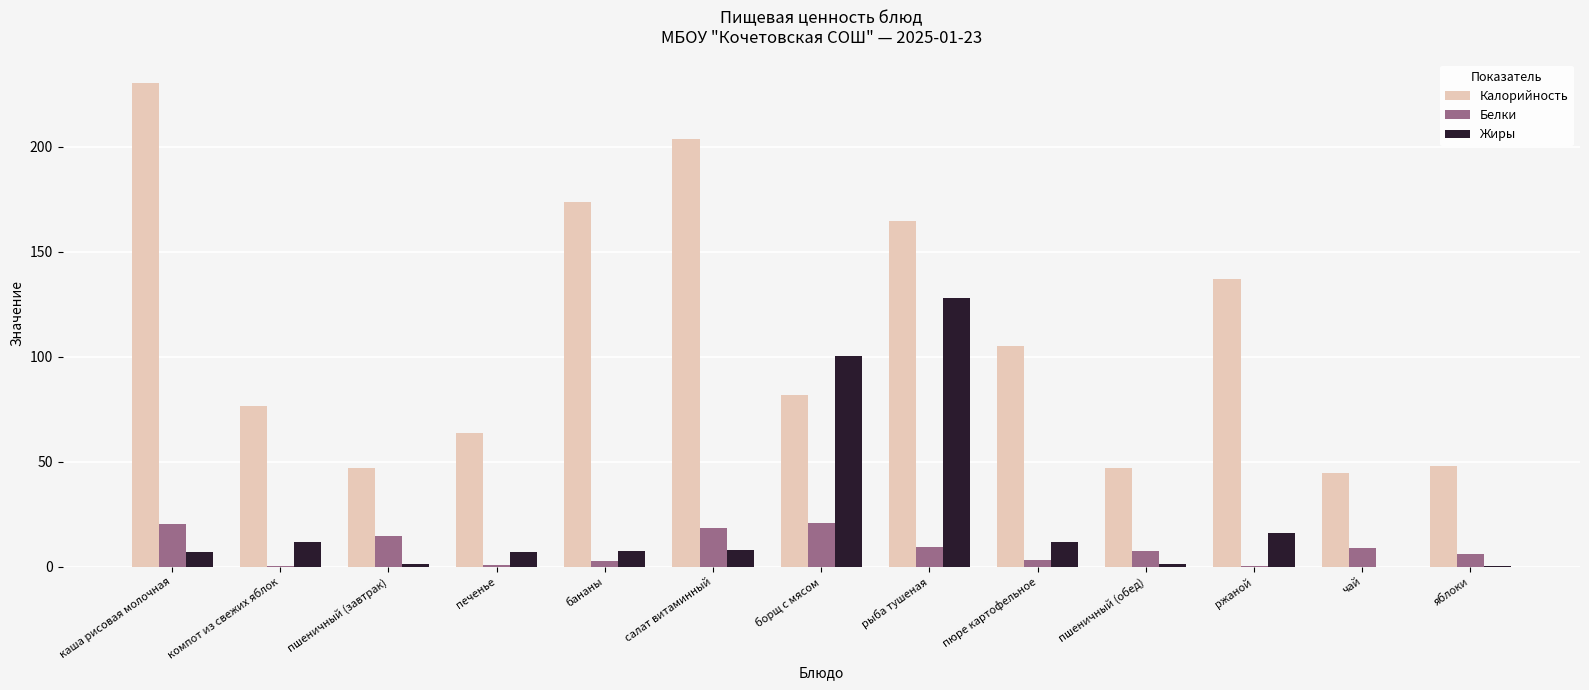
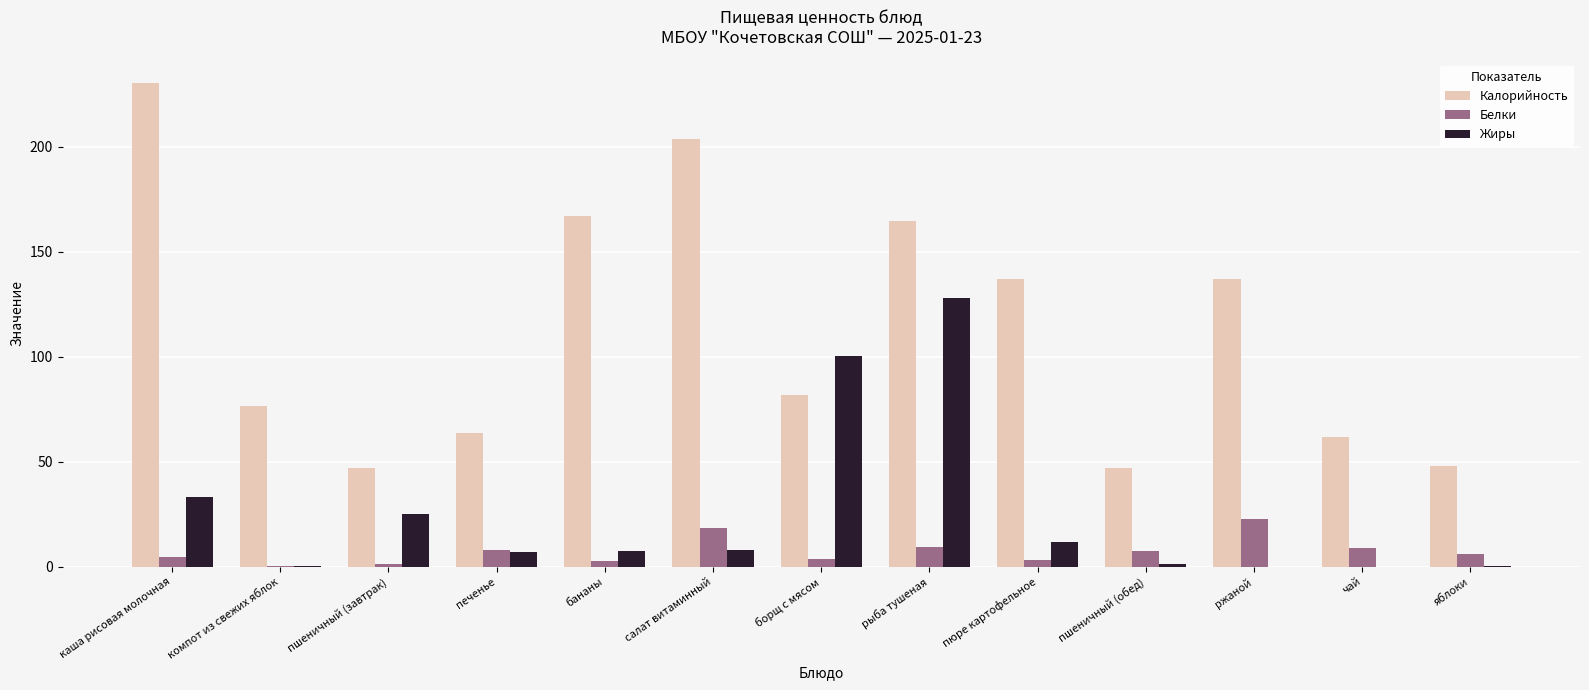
Белки, каша рисовая молочная: 20 -> 5
Жиры, каша рисовая молочная: 7 -> 33
Жиры, компот из свежих яблок: 12 -> 0
Белки, пшеничный (завтрак): 14 -> 2
Жиры, пшеничный (завтрак): 2 -> 25
Белки, печенье: 1 -> 8
Калорийность, бананы: 174 -> 167
Белки, борщ с мясом: 21 -> 4
Калорийность, пюре картофельное: 105 -> 137
Белки, ржаной: 0 -> 23
Жиры, ржаной: 16 -> 0
Калорийность, чай: 45 -> 62
